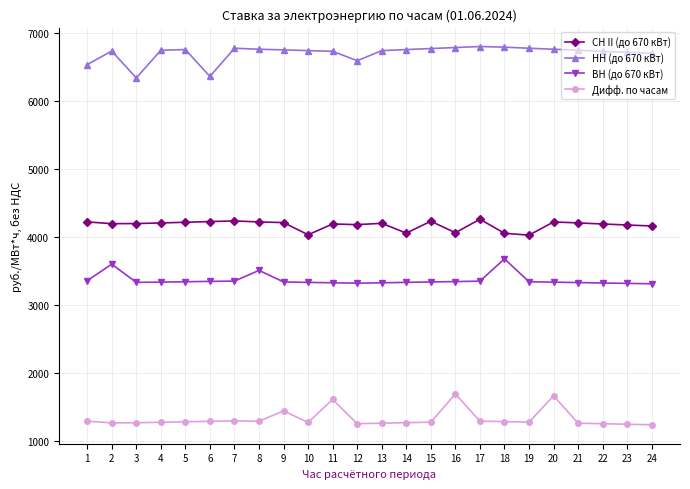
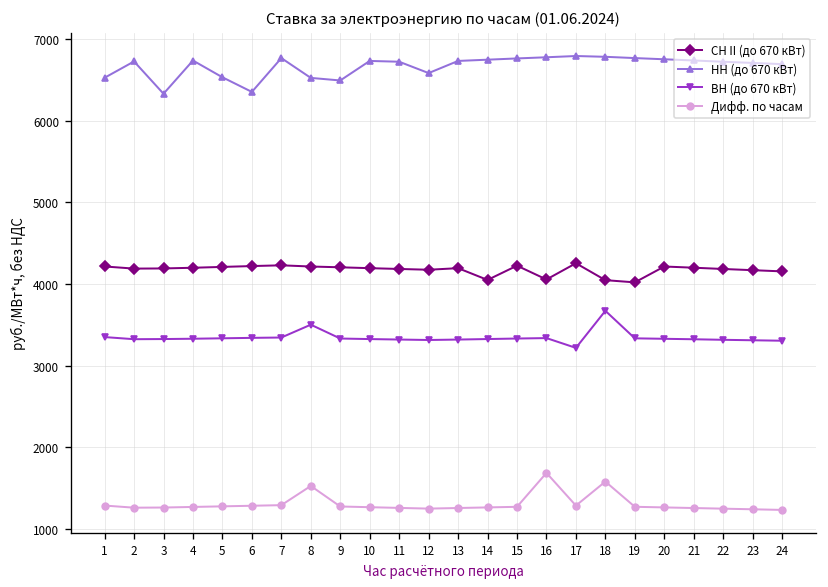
ВН (до 670 кВт), 2: 3600 -> 3300
НН (до 670 кВт), 5: 6800 -> 6500
НН (до 670 кВт), 8: 6800 -> 6500
Дифф. по часам, 8: 1300 -> 1500
НН (до 670 кВт), 9: 6700 -> 6500
Дифф. по часам, 9: 1400 -> 1300
СН II (до 670 кВт), 10: 4000 -> 4200
Дифф. по часам, 11: 1600 -> 1300
ВН (до 670 кВт), 17: 3300 -> 3200
Дифф. по часам, 18: 1300 -> 1600
Дифф. по часам, 20: 1700 -> 1300
